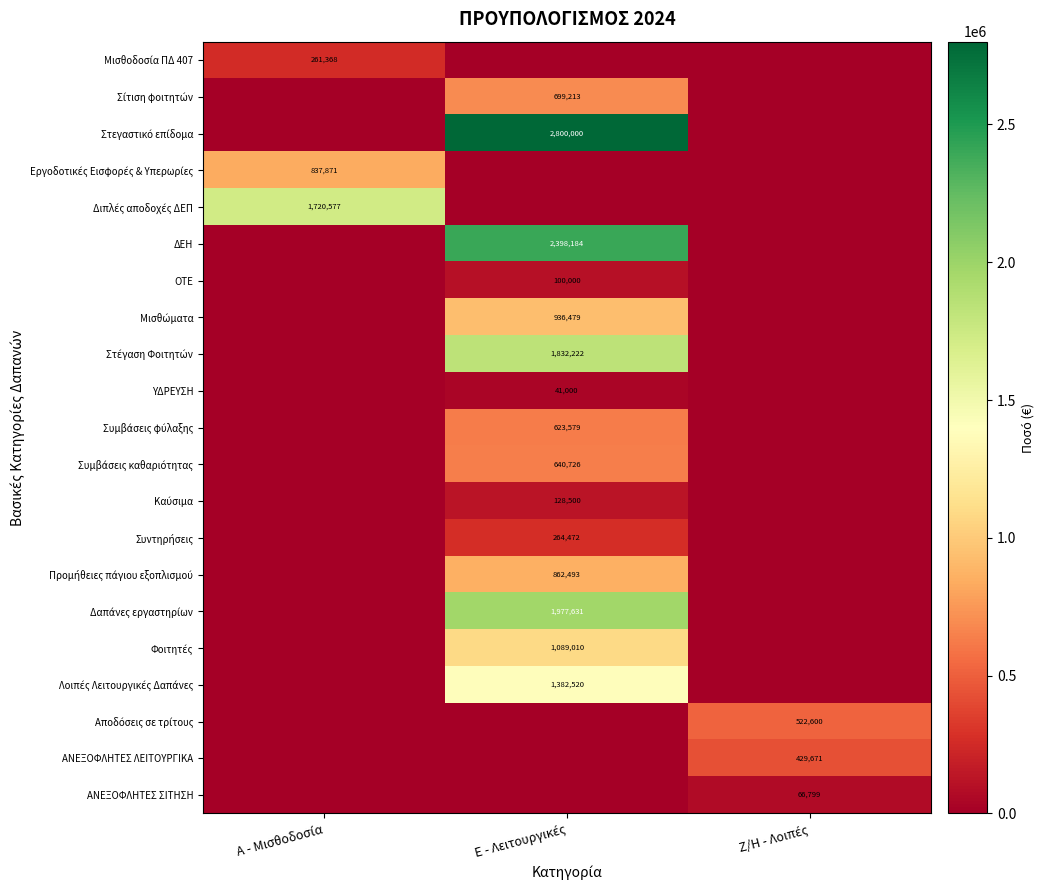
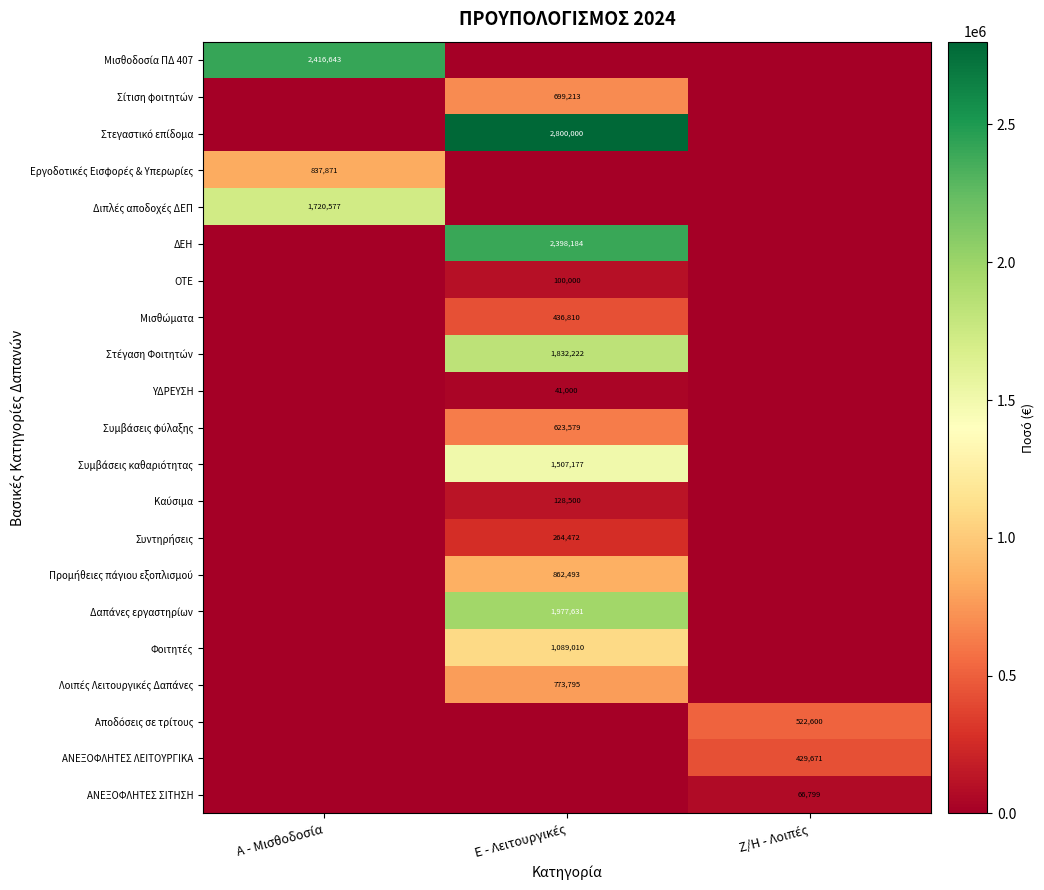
Μισθοδοσία ΠΔ 407, Α - Μισθοδοσία: 261,368 -> 2,416,643
Μισθώματα, Ε - Λειτουργικές: 936,479 -> 436,810
Συμβάσεις καθαριότητας, Ε - Λειτουργικές: 640,726 -> 1,507,177
Λοιπές Λειτουργικές Δαπάνες, Ε - Λειτουργικές: 1,382,520 -> 773,795
